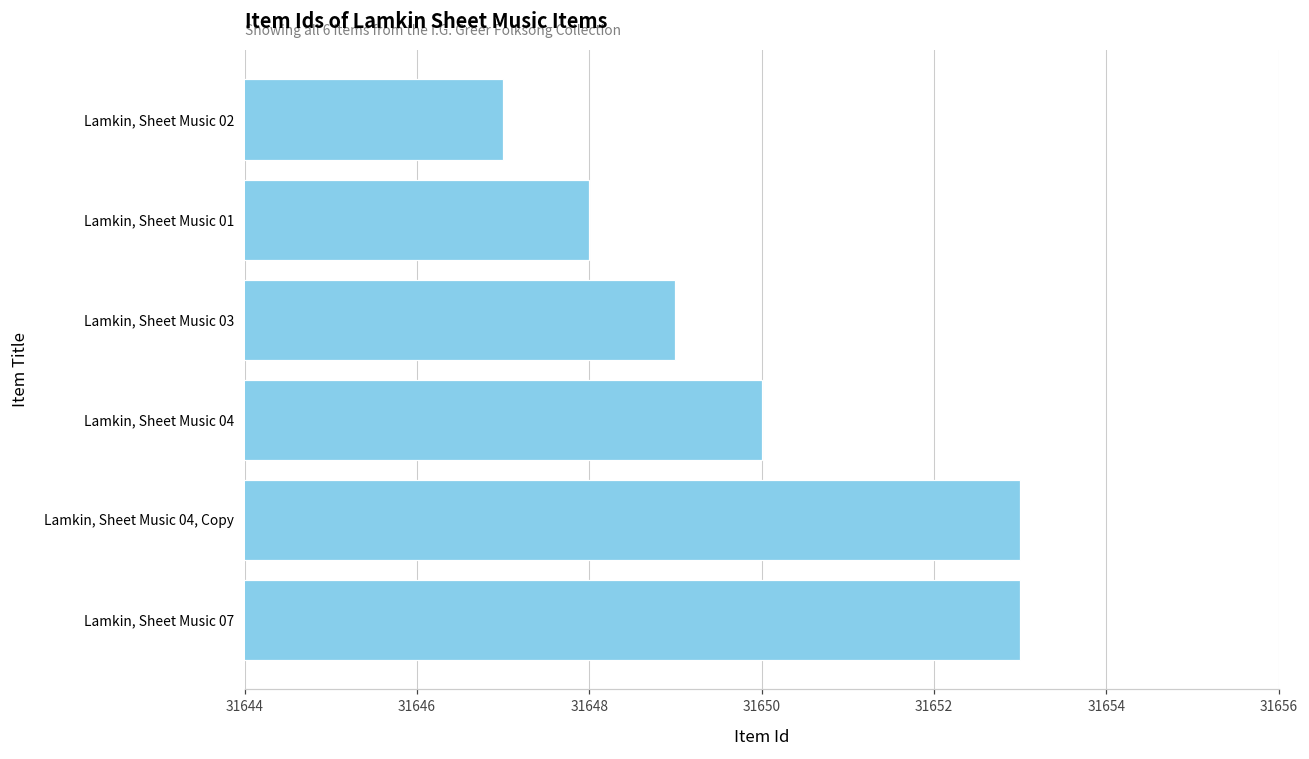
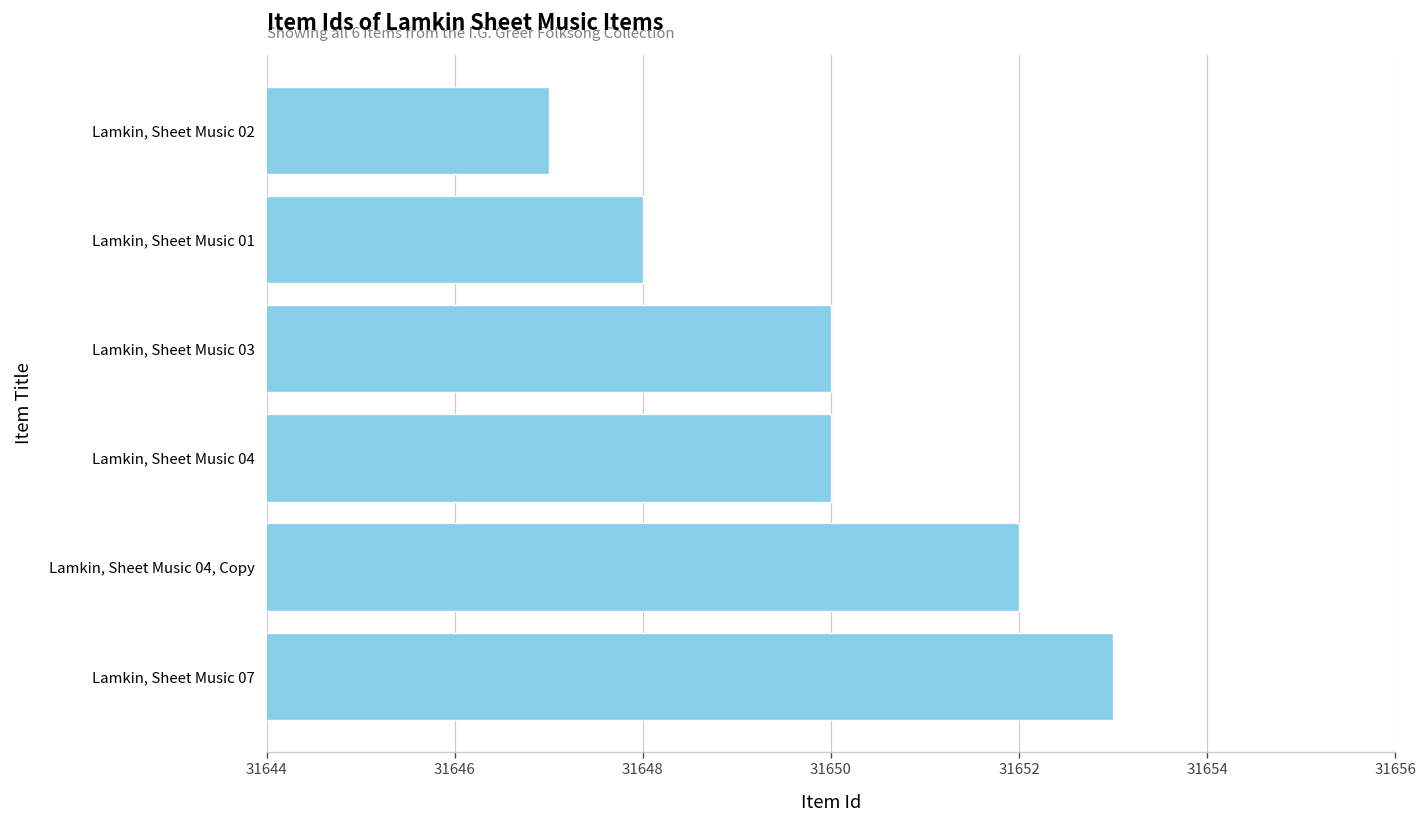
Lamkin, Sheet Music 03: 31649 -> 31650
Lamkin, Sheet Music 04, Copy: 31653 -> 31652
